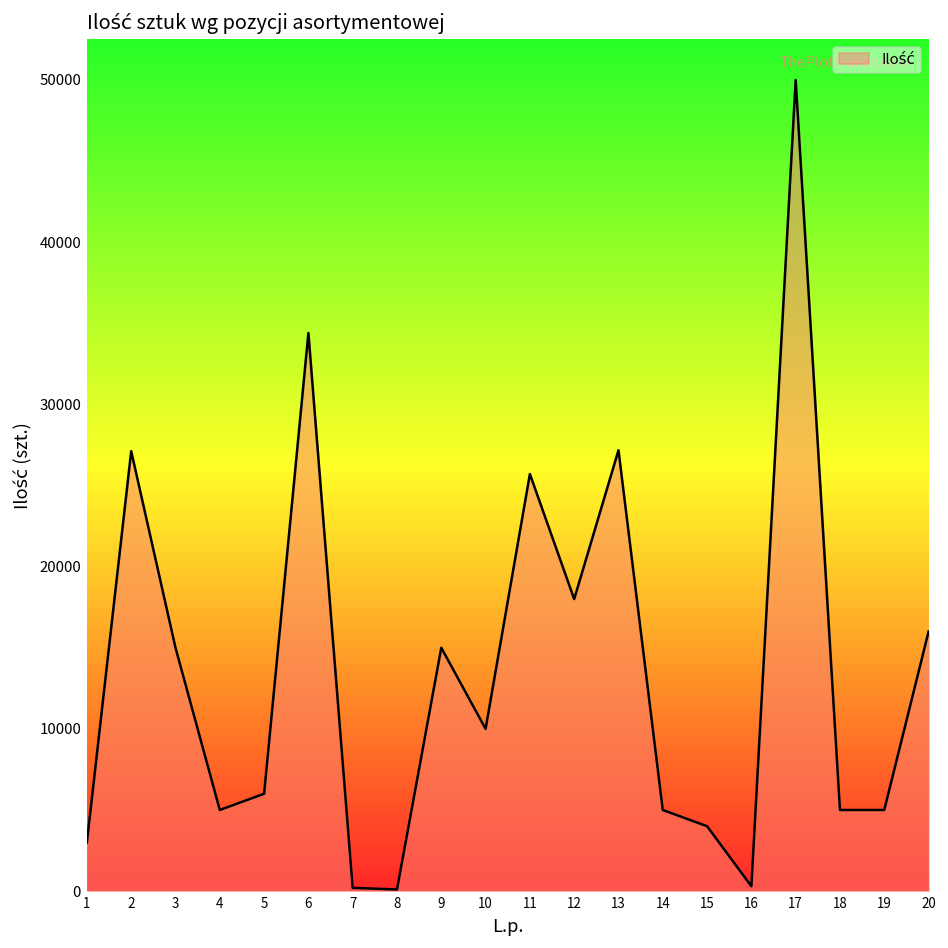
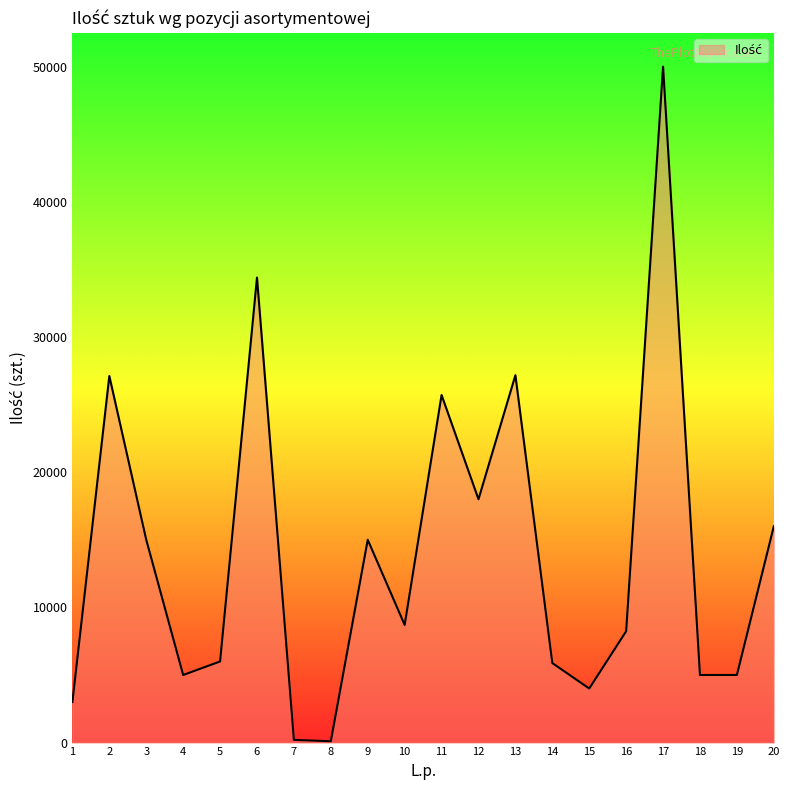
10: 10000 -> 8700
14: 5000 -> 5900
16: 300 -> 8200
